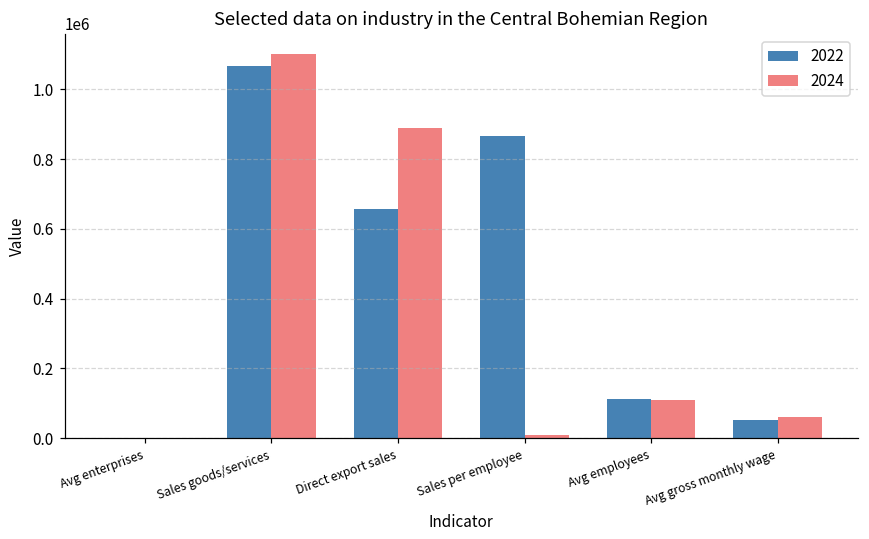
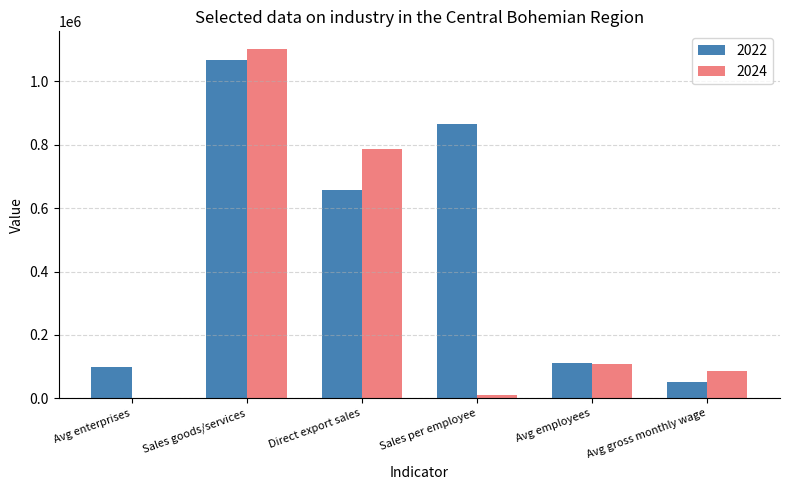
2022, Avg enterprises: 0 -> 100000
2024, Direct export sales: 890000 -> 790000
2024, Avg gross monthly wage: 60000 -> 90000
